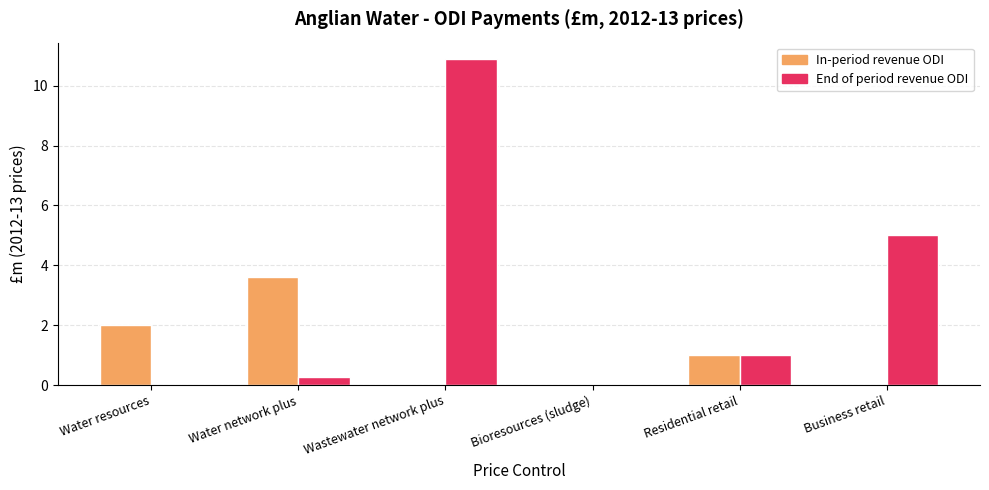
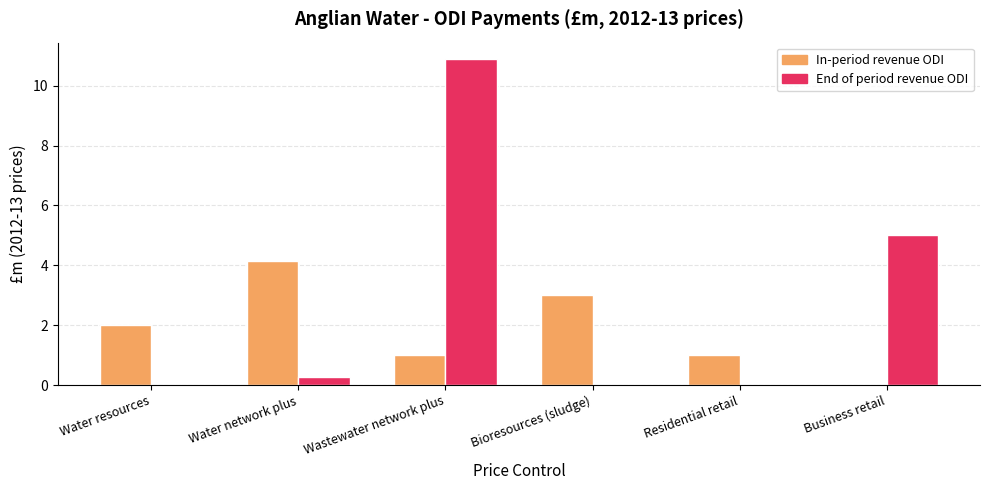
In-period revenue ODI, Water network plus: 3.6 -> 4.1
In-period revenue ODI, Wastewater network plus: 0 -> 1
In-period revenue ODI, Bioresources (sludge): 0 -> 3
End of period revenue ODI, Residential retail: 1 -> 0
